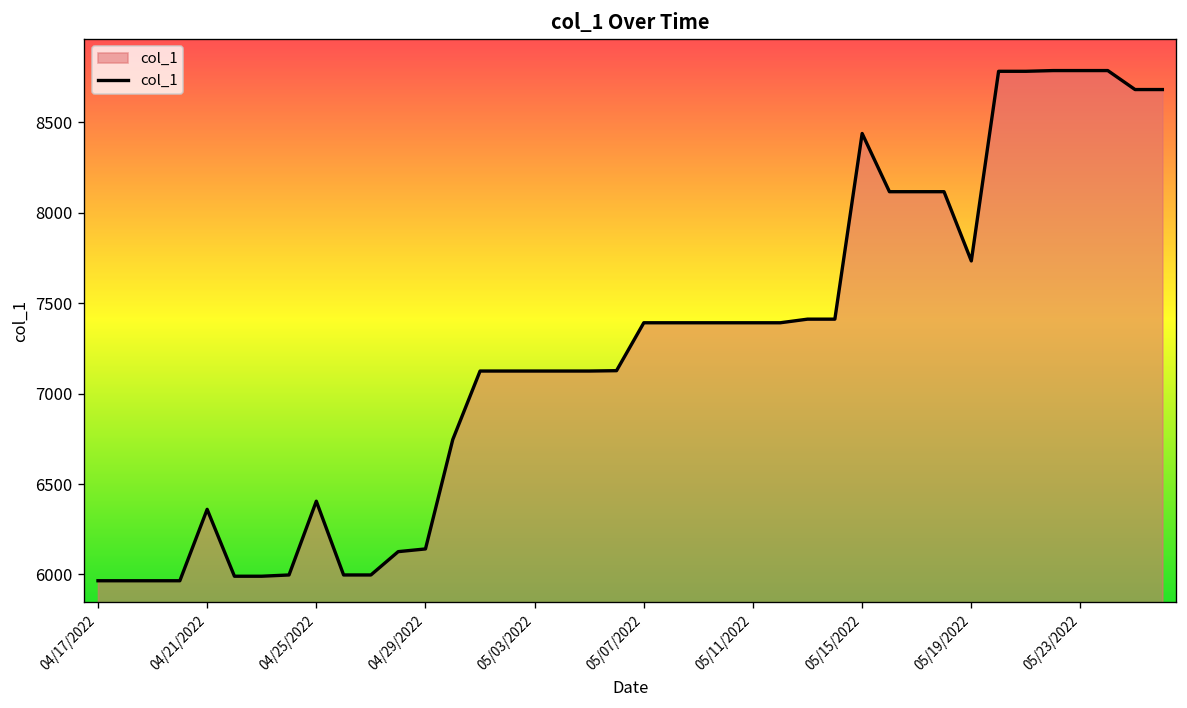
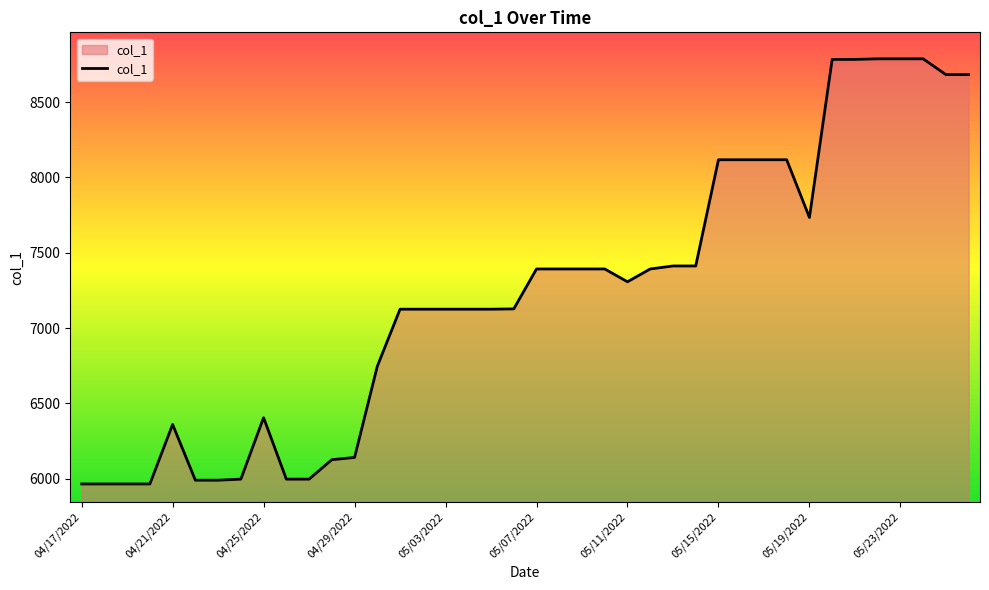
05/11/2022: 7390 -> 7310
05/15/2022: 8440 -> 8120
